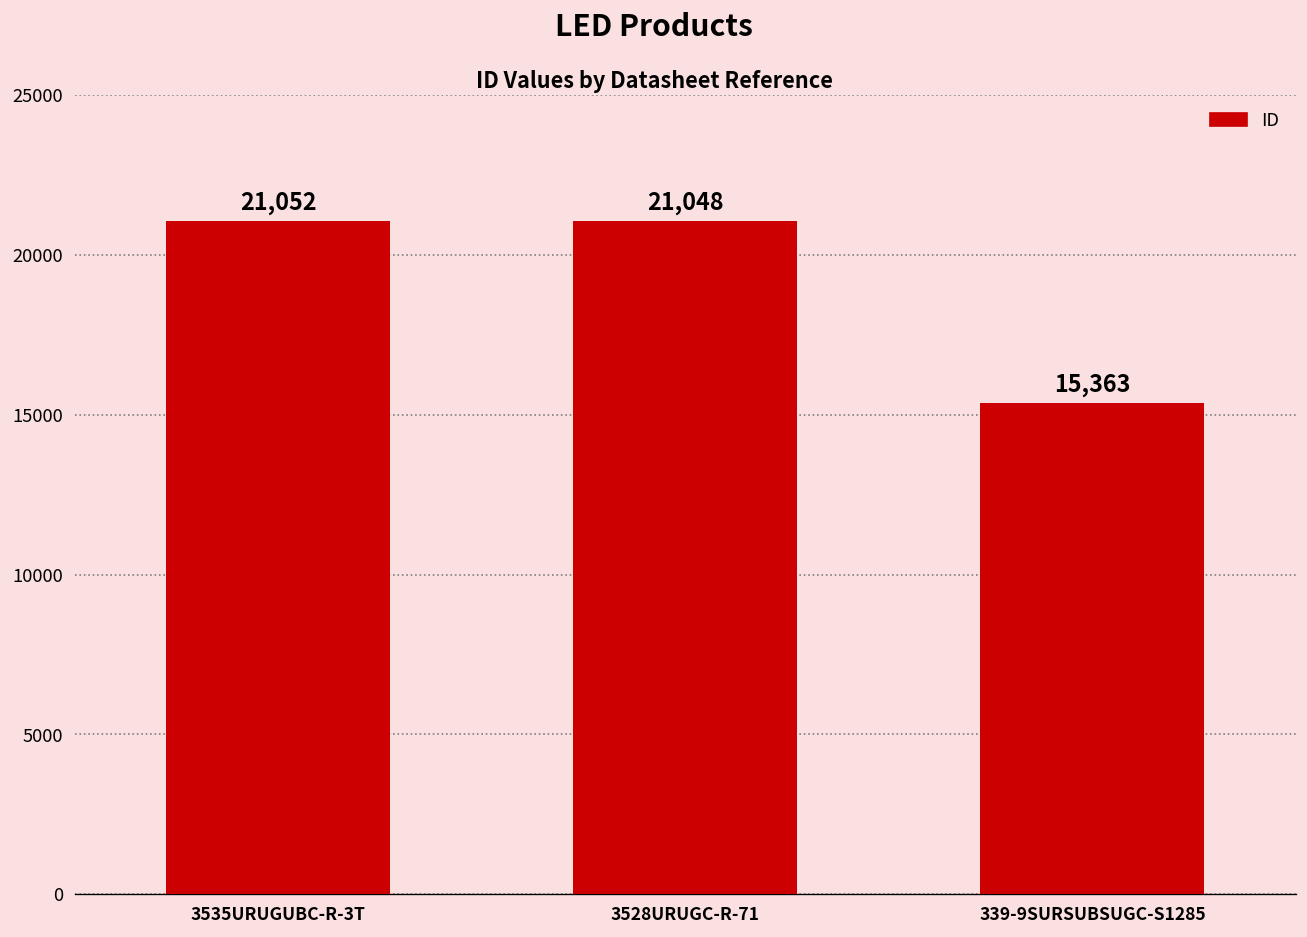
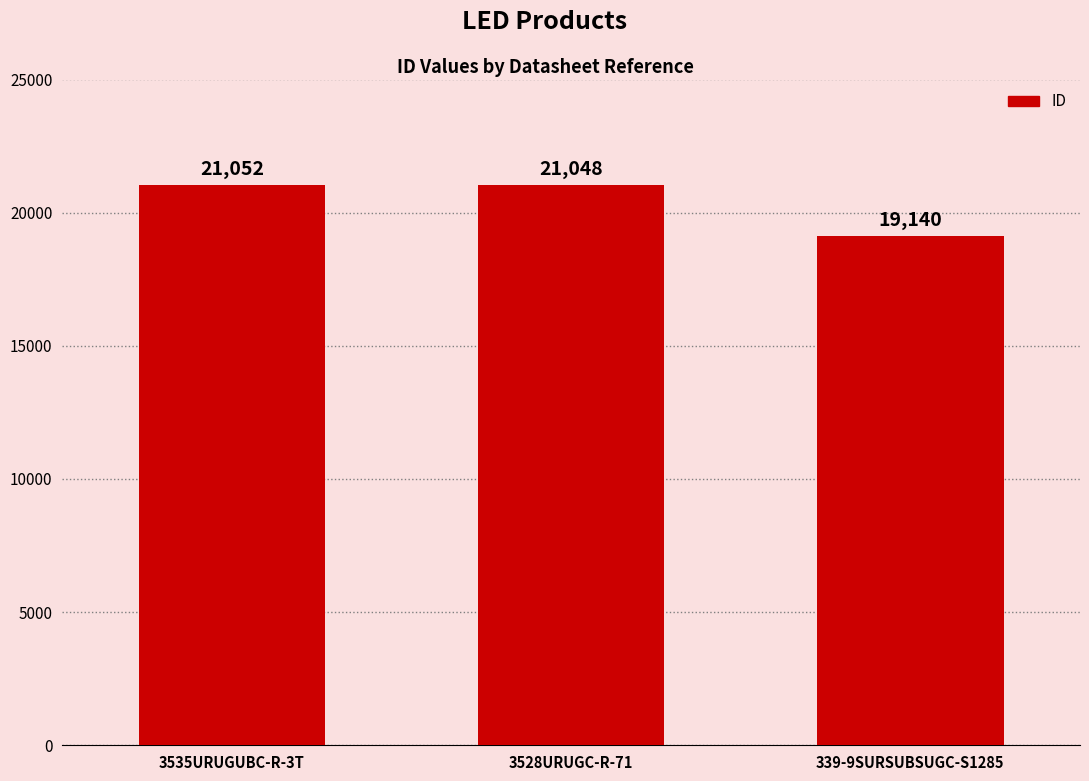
339-9SURSUBSUGC-S1285: 15,363 -> 19,140
